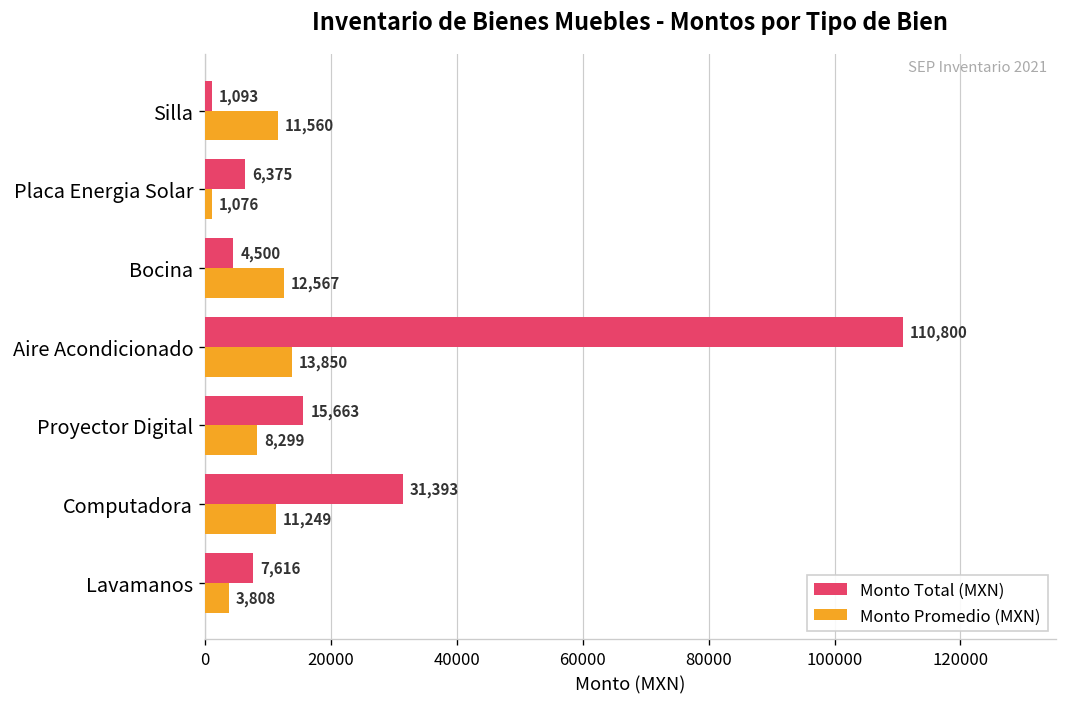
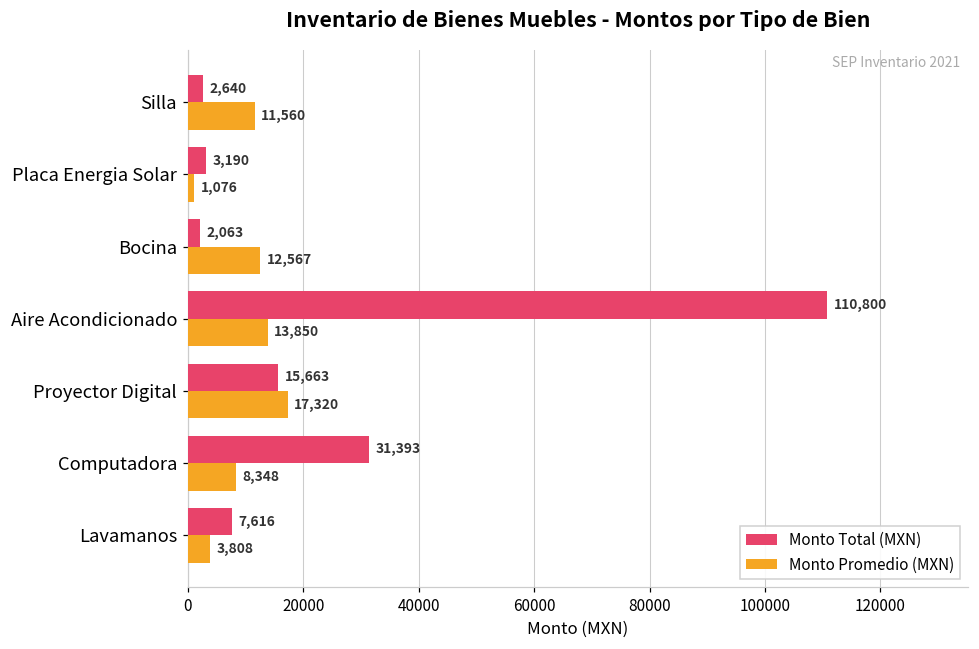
Monto Total (MXN), Silla: 1,093 -> 2,640
Monto Total (MXN), Placa Energia Solar: 6,375 -> 3,190
Monto Total (MXN), Bocina: 4,500 -> 2,063
Monto Promedio (MXN), Proyector Digital: 8,299 -> 17,320
Monto Promedio (MXN), Computadora: 11,249 -> 8,348
